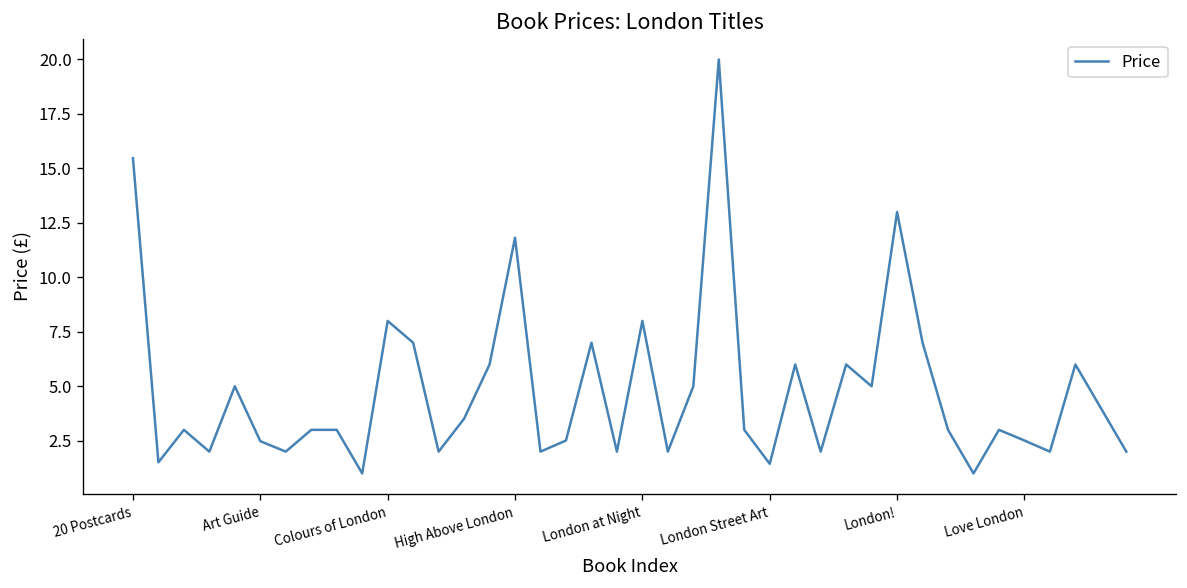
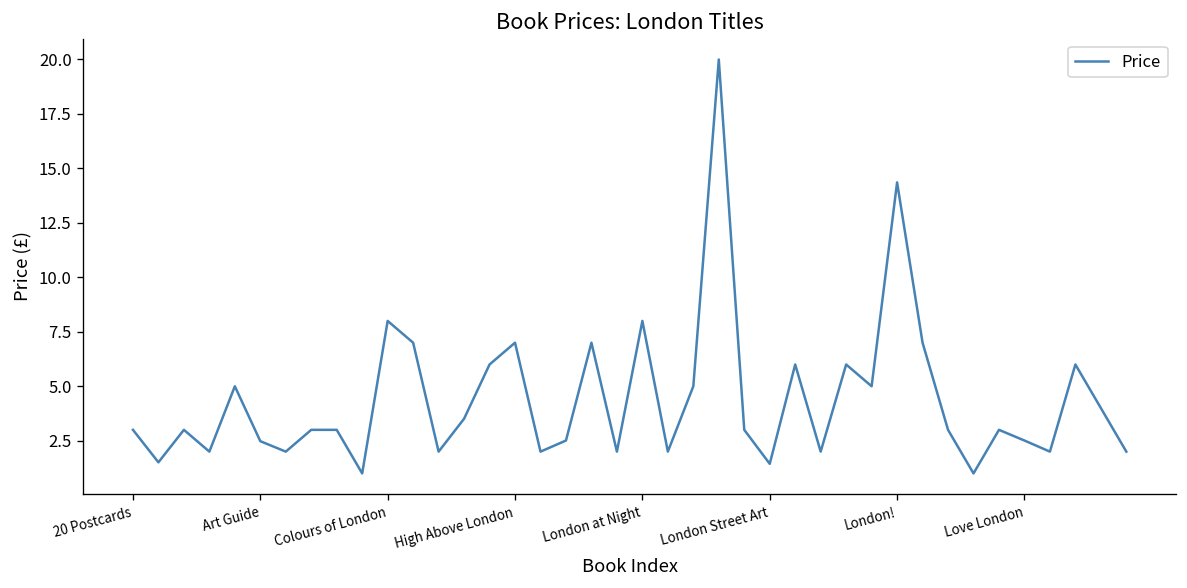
20 Postcards: 15.5 -> 3.0
High Above London: 11.8 -> 7.0
London!: 13.0 -> 14.4
